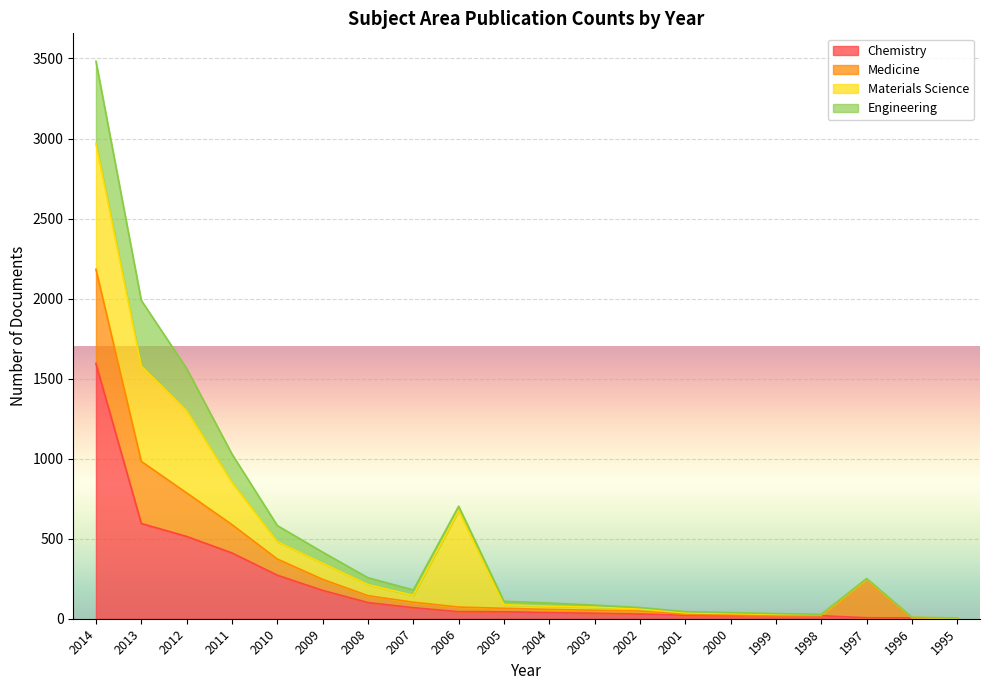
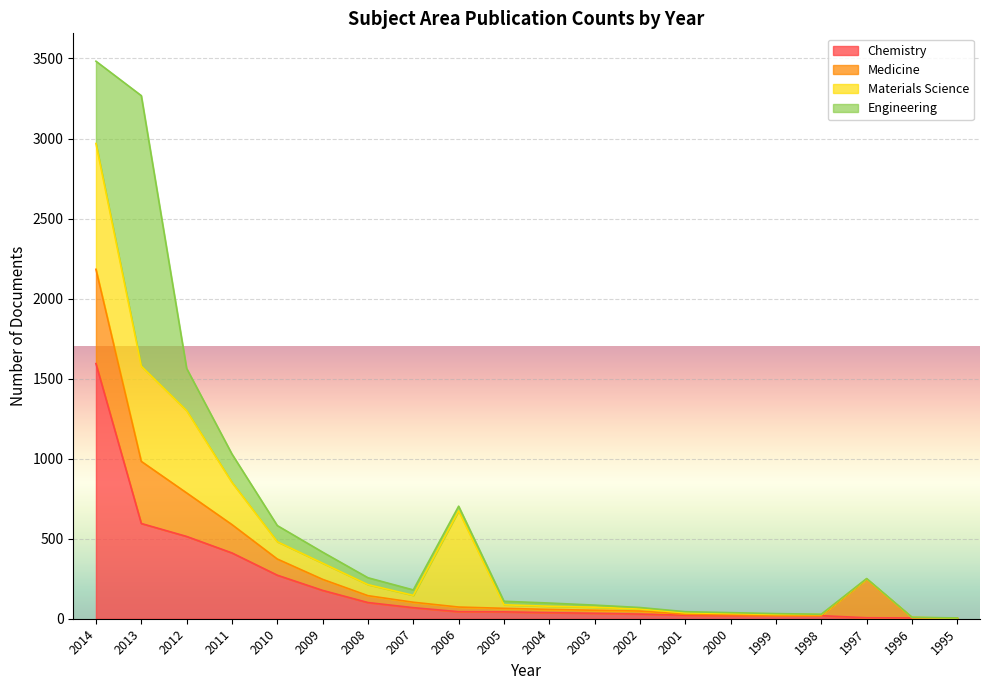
Engineering, 2013: 410 -> 1690
